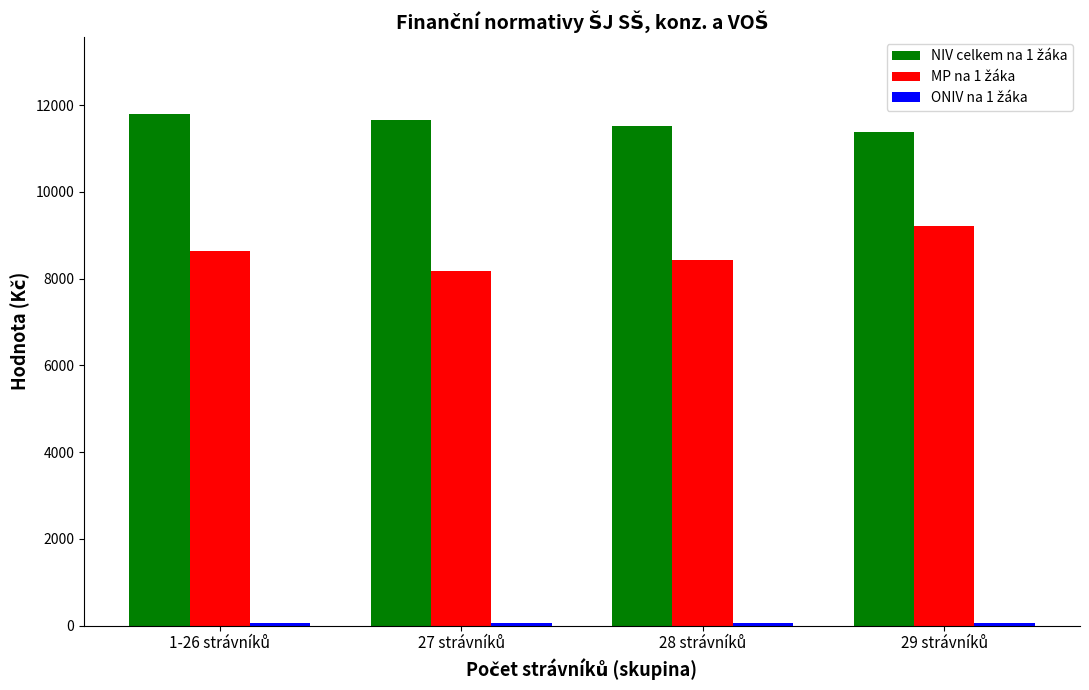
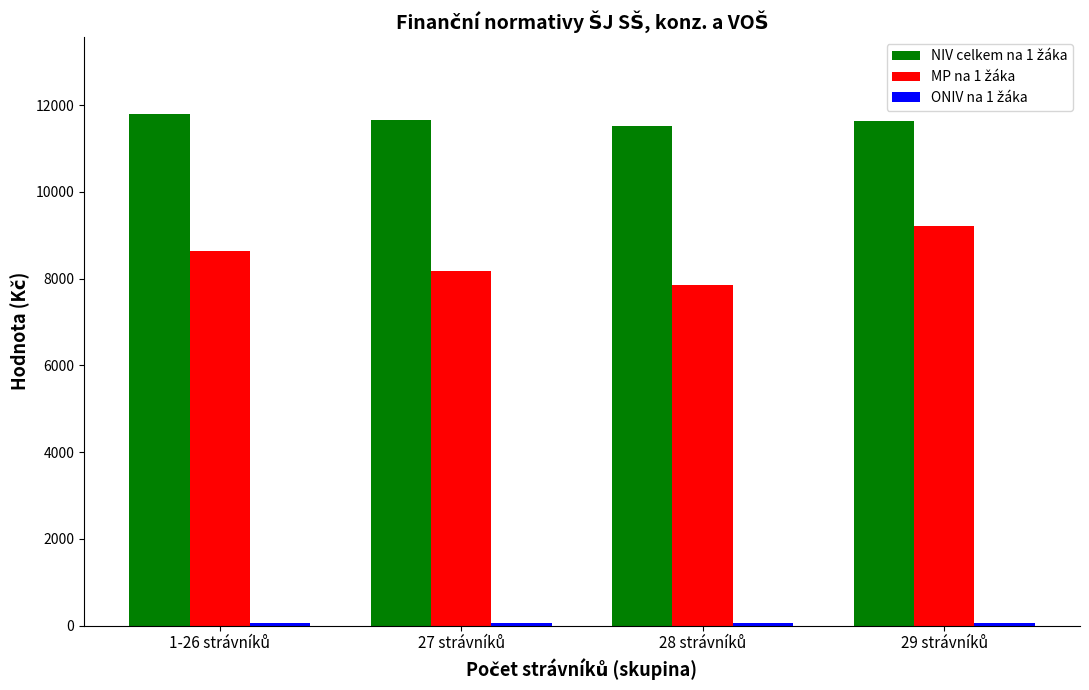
MP na 1 žáka, 28 strávníků: 8400 -> 7800
NIV celkem na 1 žáka, 29 strávníků: 11400 -> 11600
